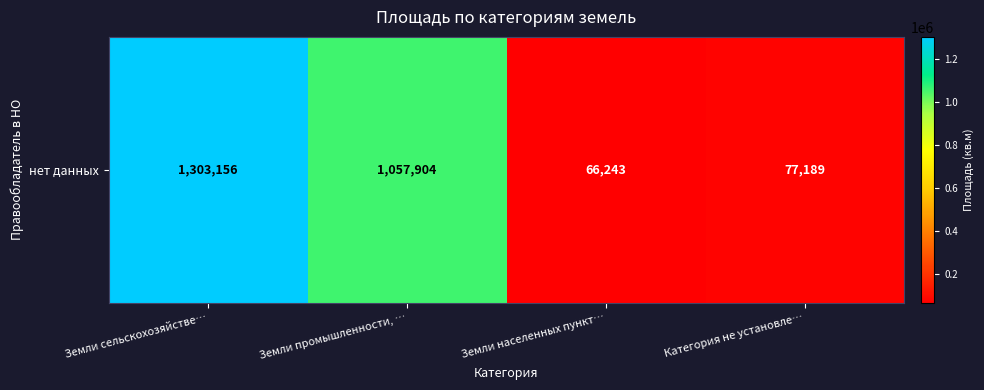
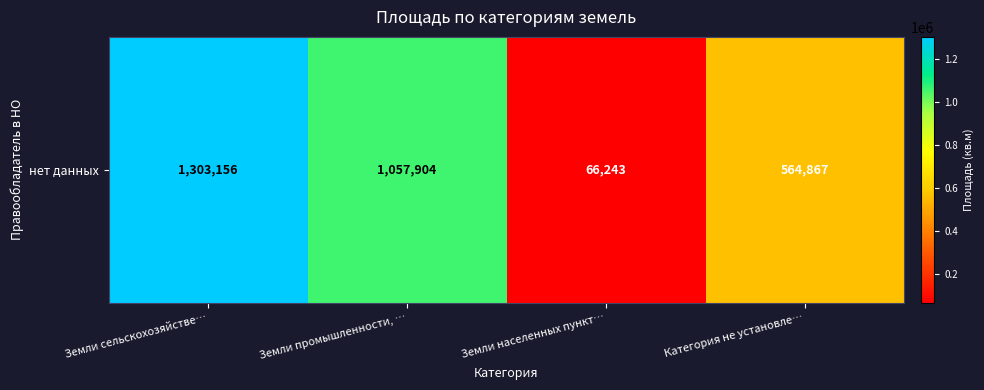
нет данных, Категория не установле…: 77,189 -> 564,867
